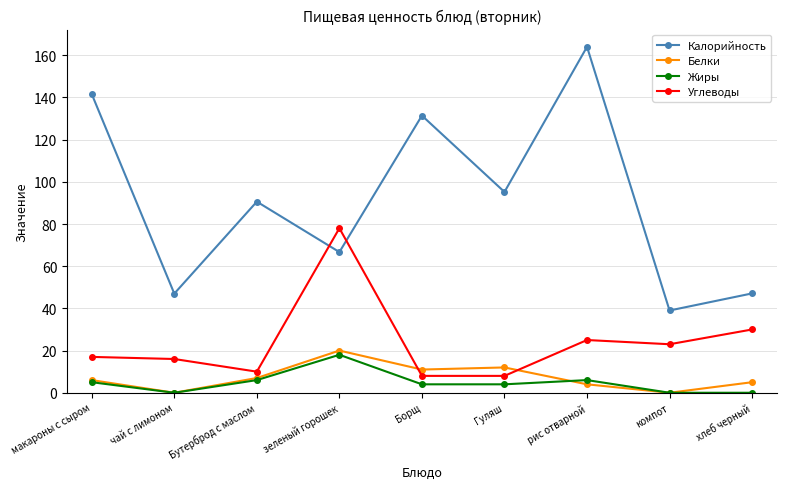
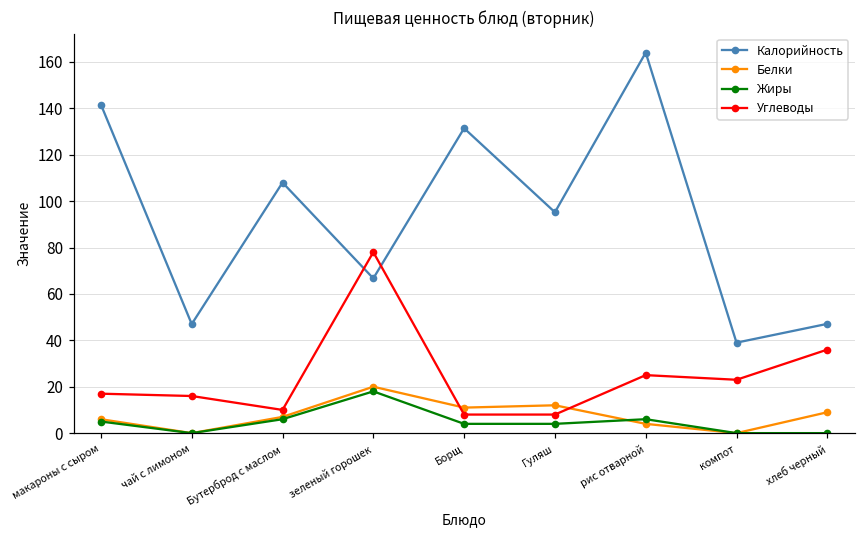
Калорийность, Бутерброд с маслом: 91 -> 108
Белки, хлеб черный: 5 -> 9
Углеводы, хлеб черный: 30 -> 36
